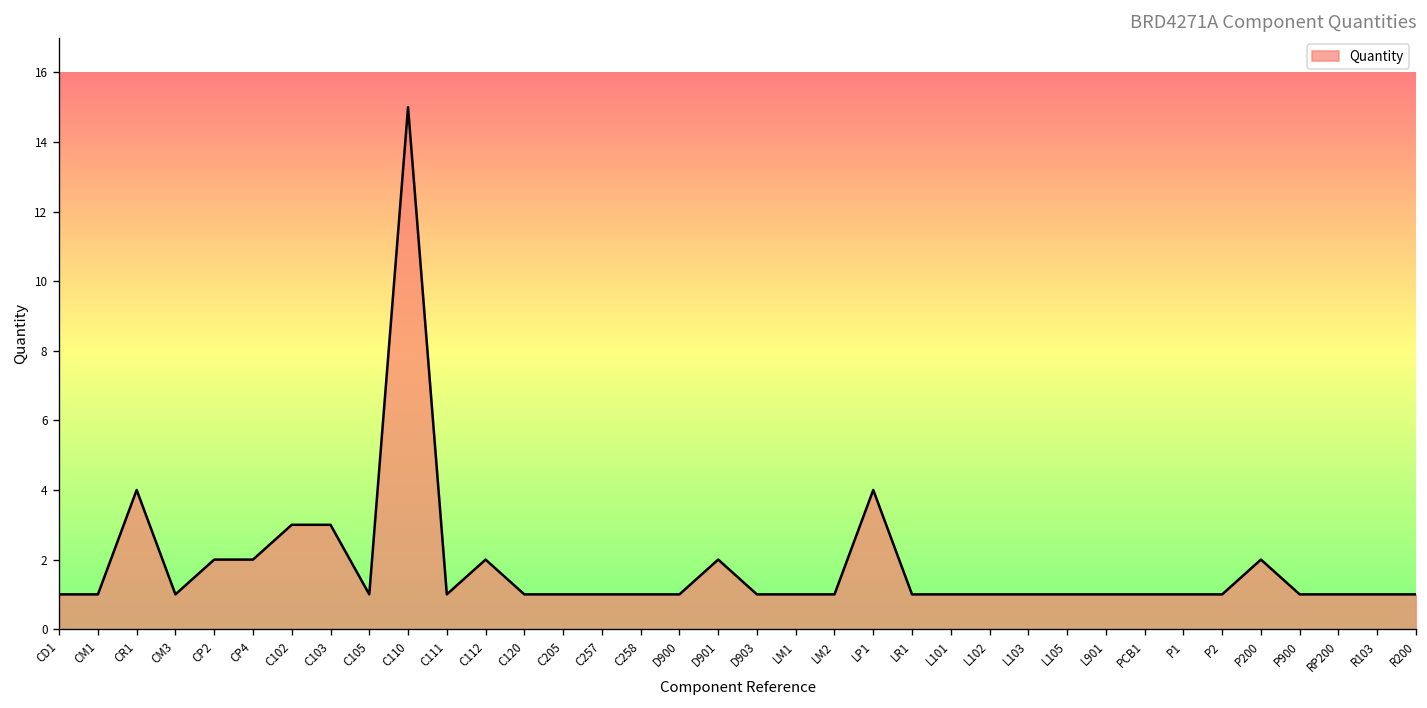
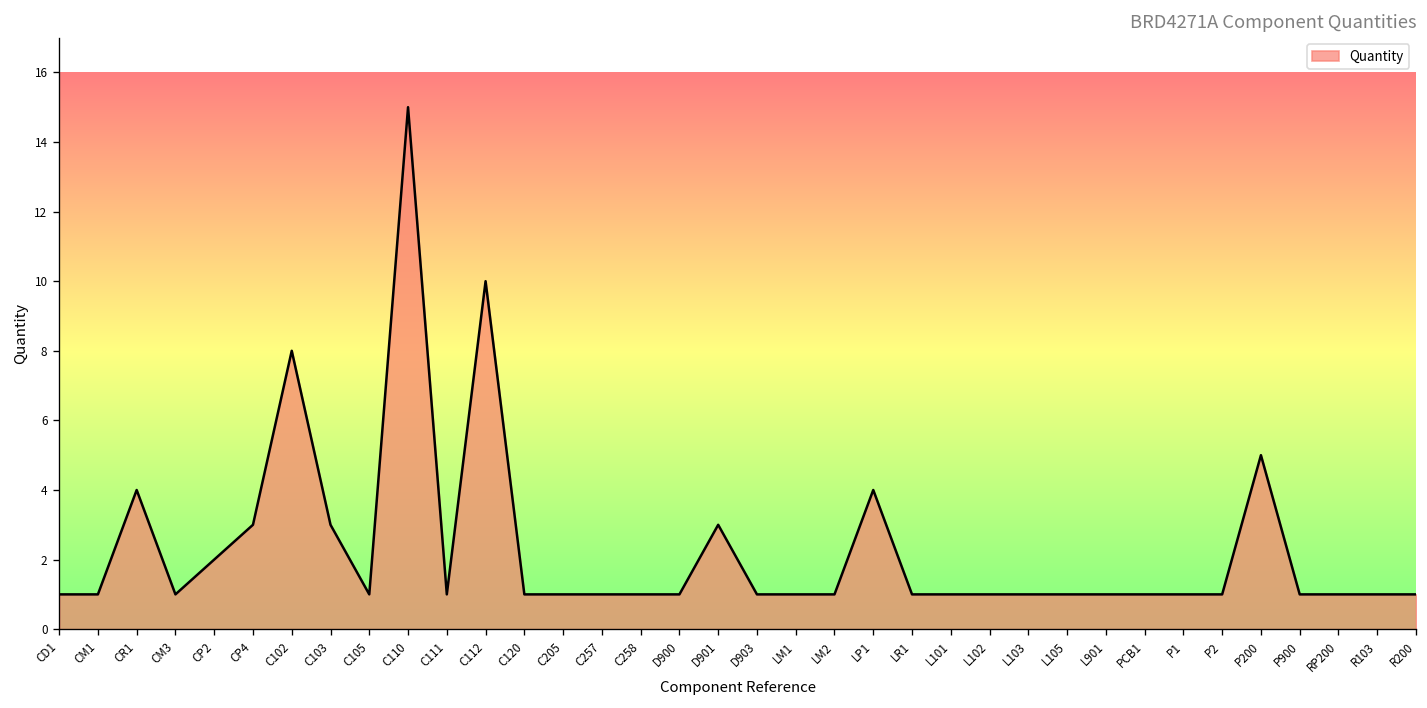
CP4: 2 -> 3
C102: 3 -> 8
C112: 2 -> 10
D901: 2 -> 3
P200: 2 -> 5
